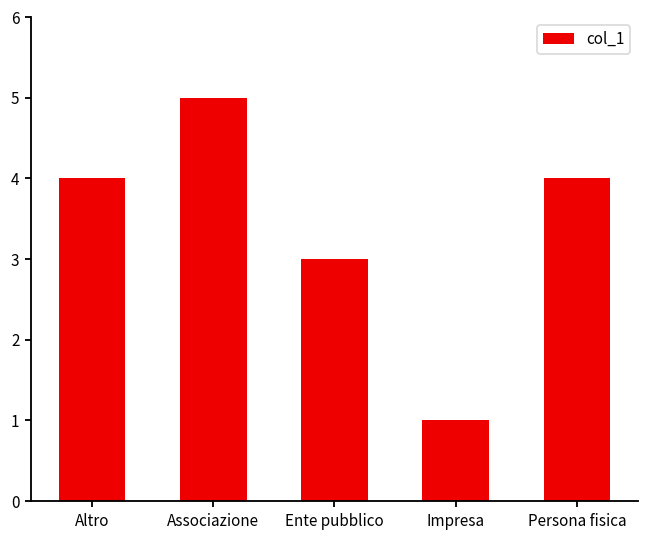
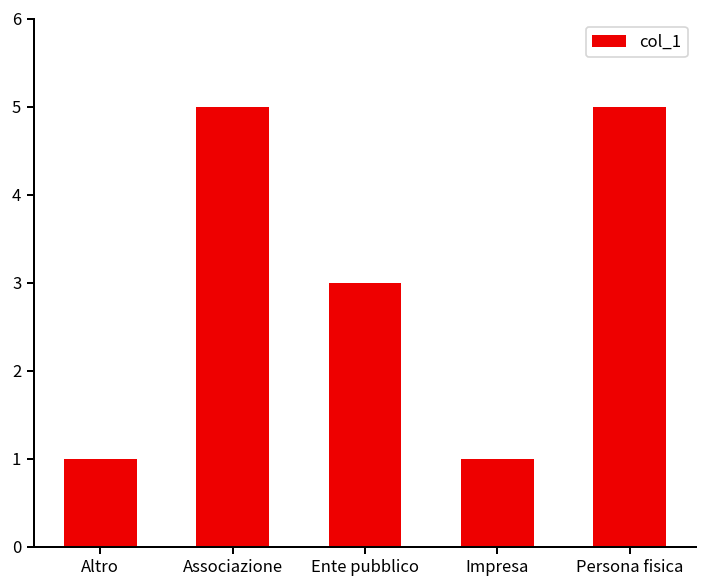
Altro: 4 -> 1
Persona fisica: 4 -> 5
